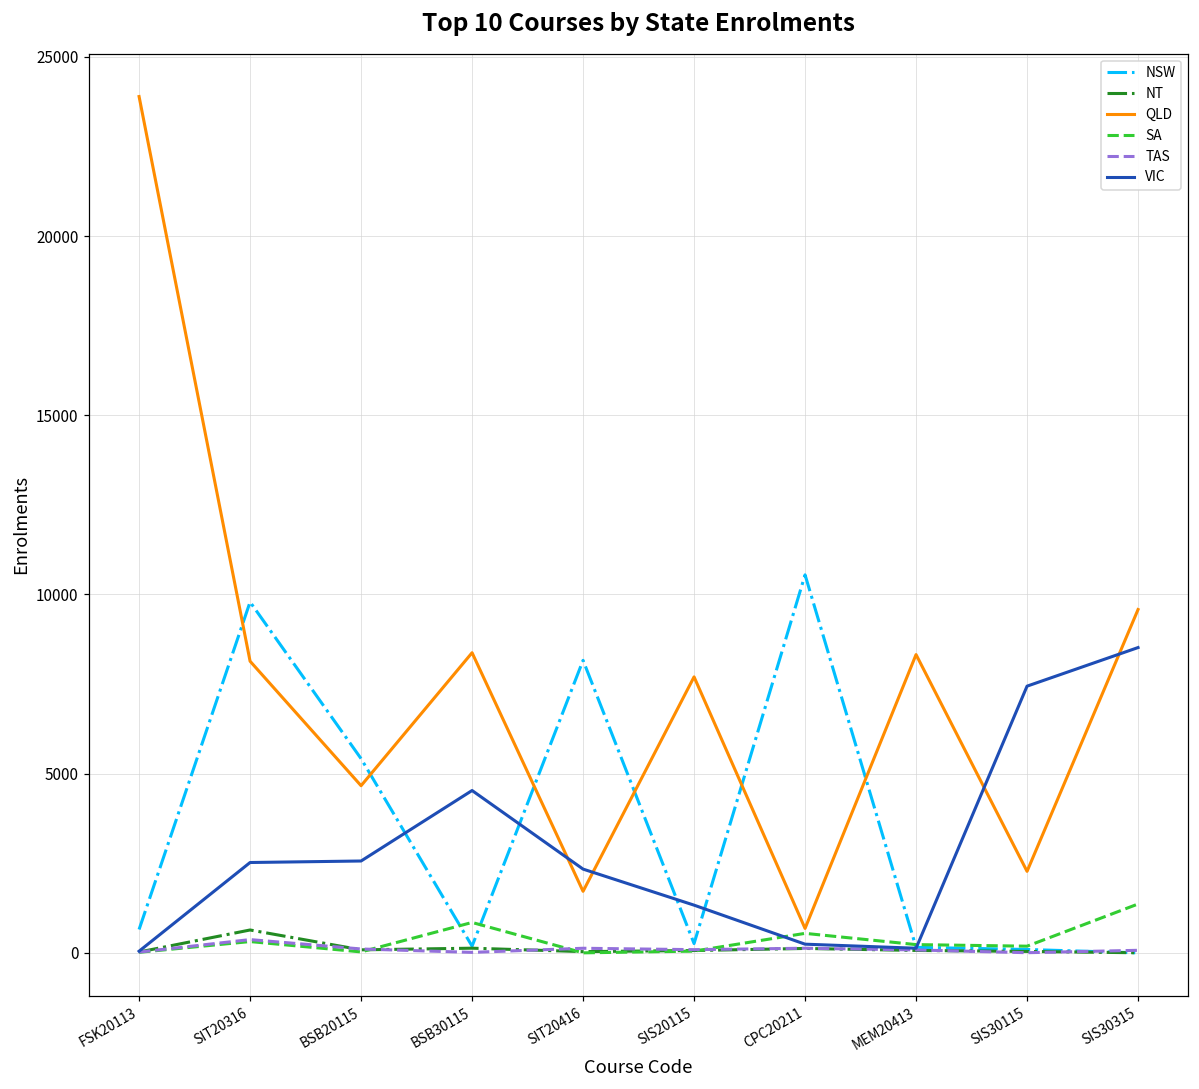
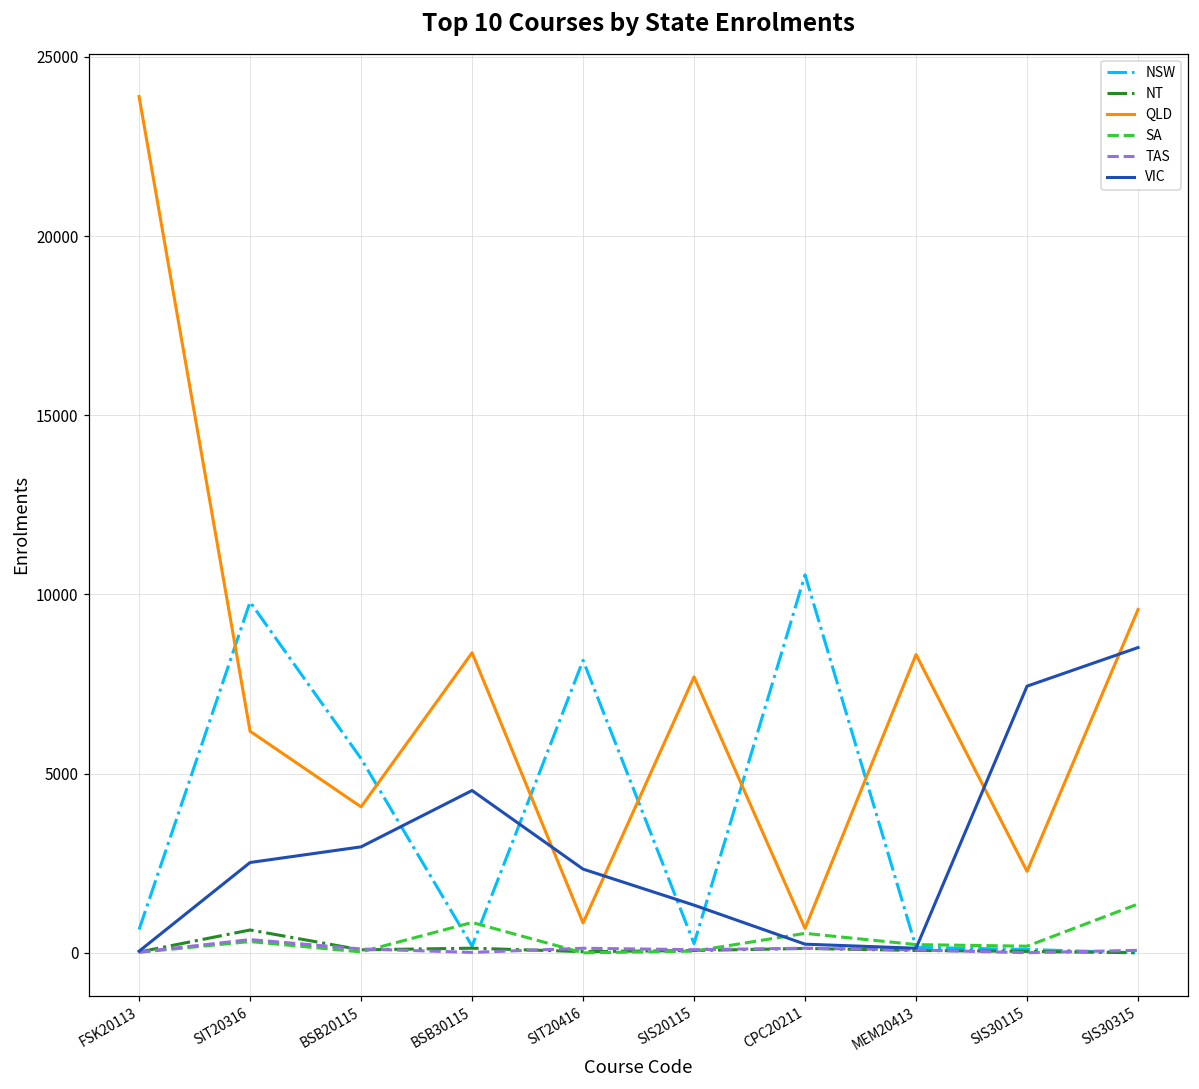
QLD, SIT20316: 8100 -> 6200
QLD, BSB20115: 4700 -> 4100
VIC, BSB20115: 2600 -> 3000
QLD, SIT20416: 1700 -> 800
